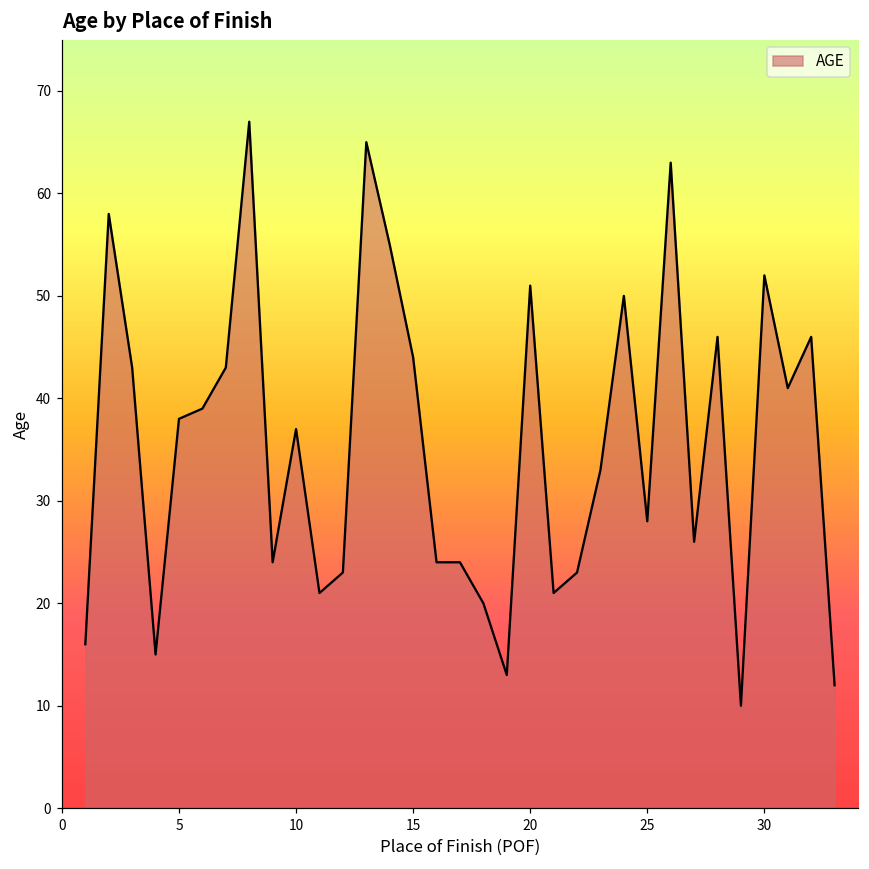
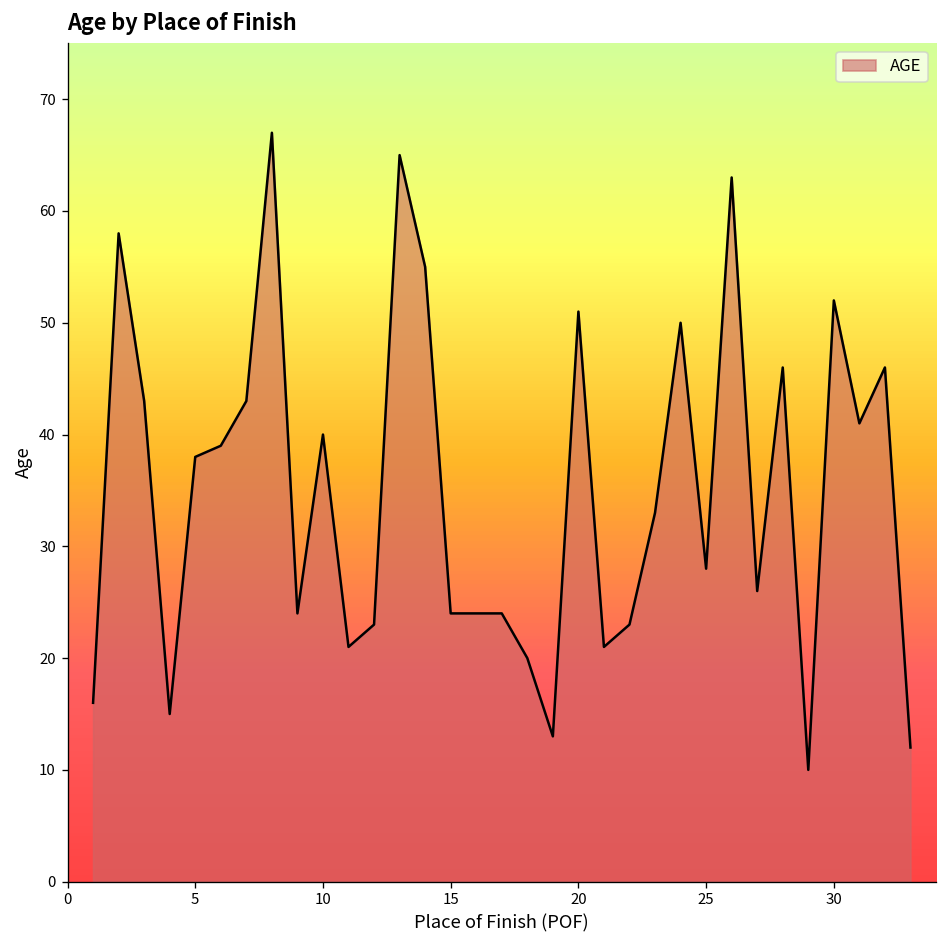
10: 37 -> 40
15: 44 -> 24
